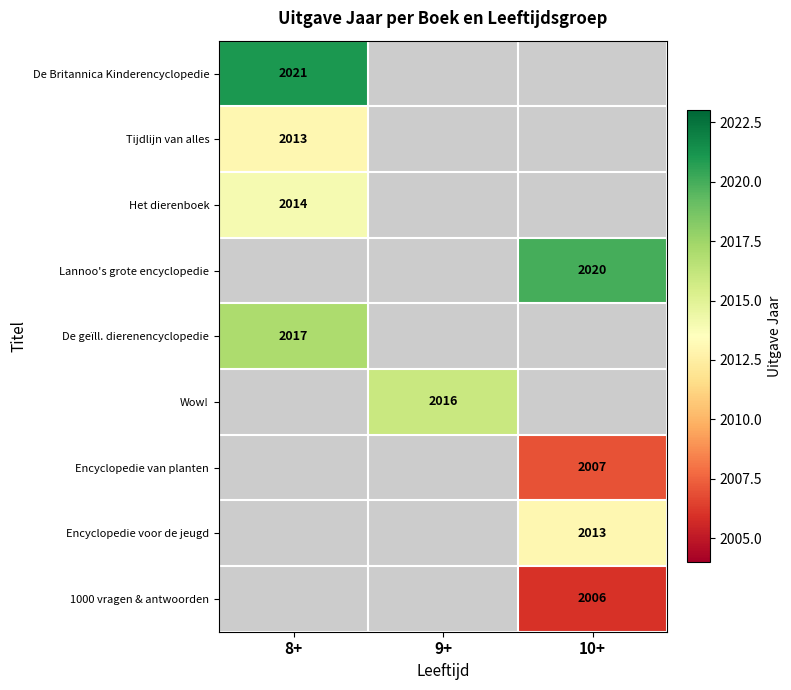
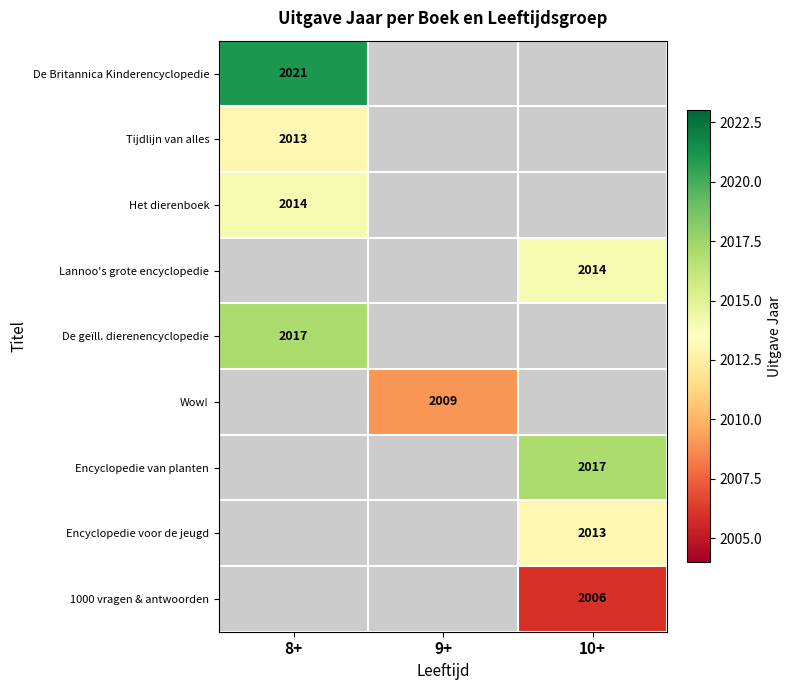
Lannoo's grote encyclopedie, 10+: 2020 -> 2014
Wow!, 9+: 2016 -> 2009
Encyclopedie van planten, 10+: 2007 -> 2017
